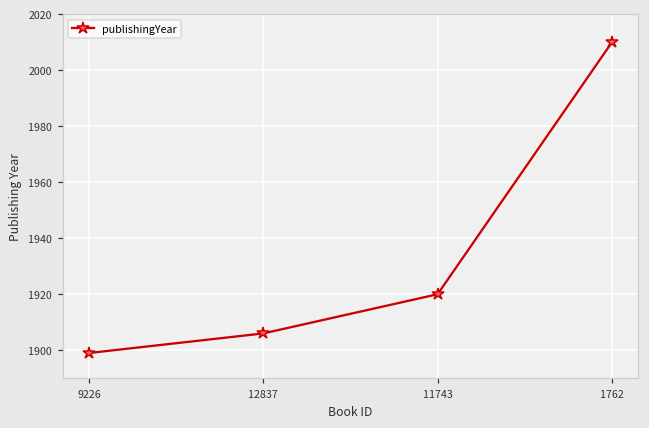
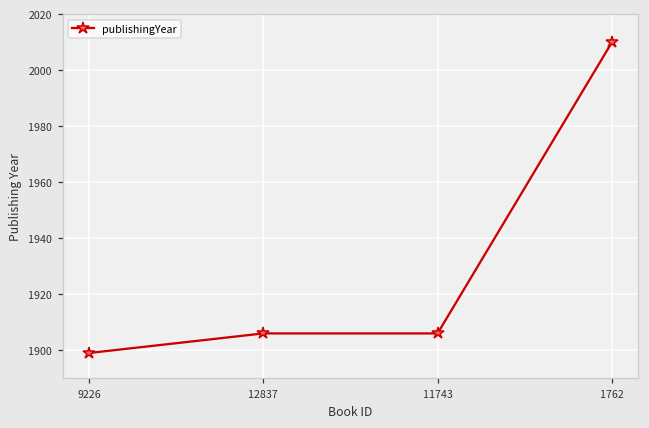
11743: 1920 -> 1906
